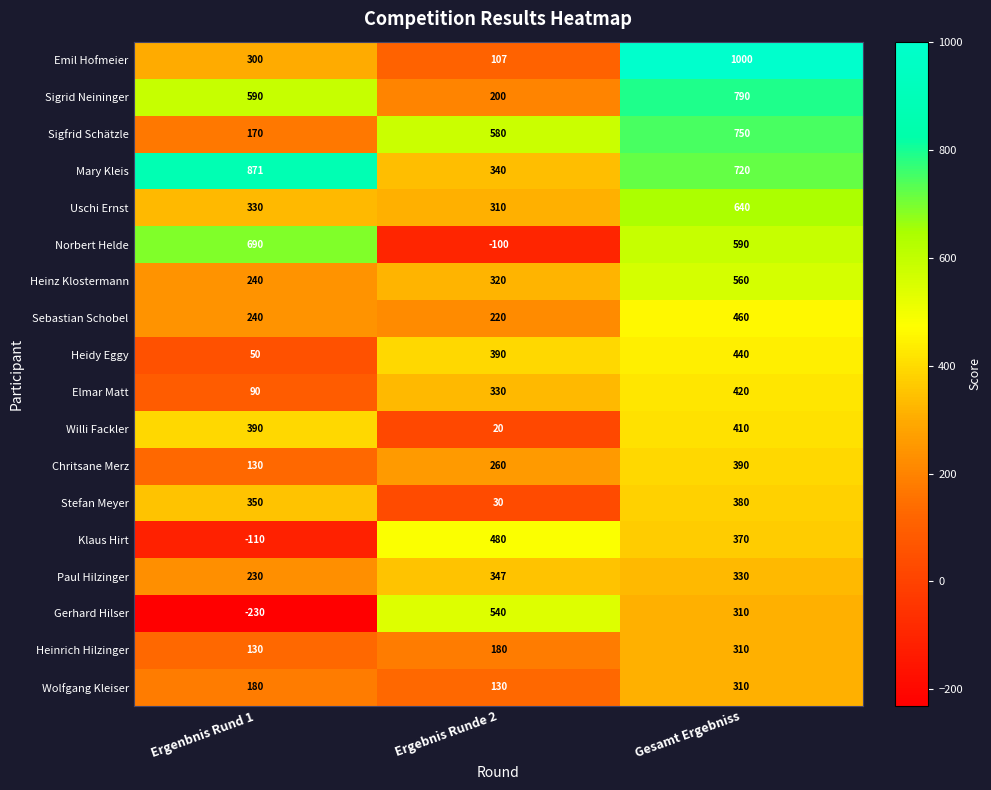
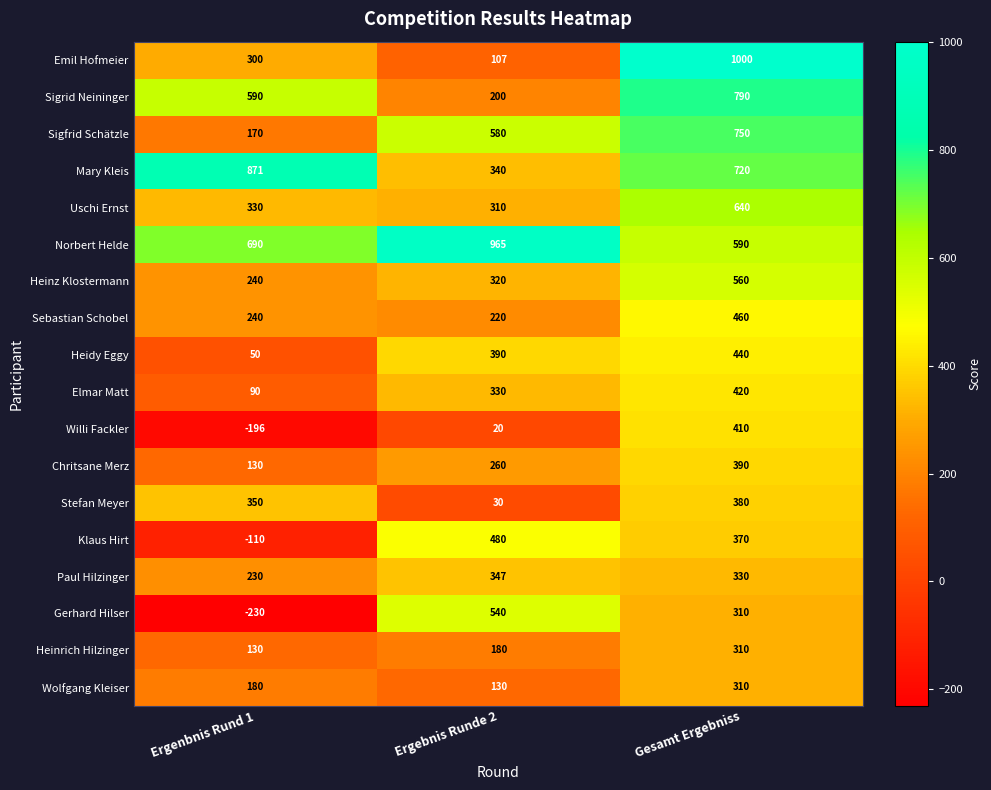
Norbert Helde, Ergebnis Runde 2: -100 -> 965
Willi Fackler, Ergenbnis Rund 1: 390 -> -196
